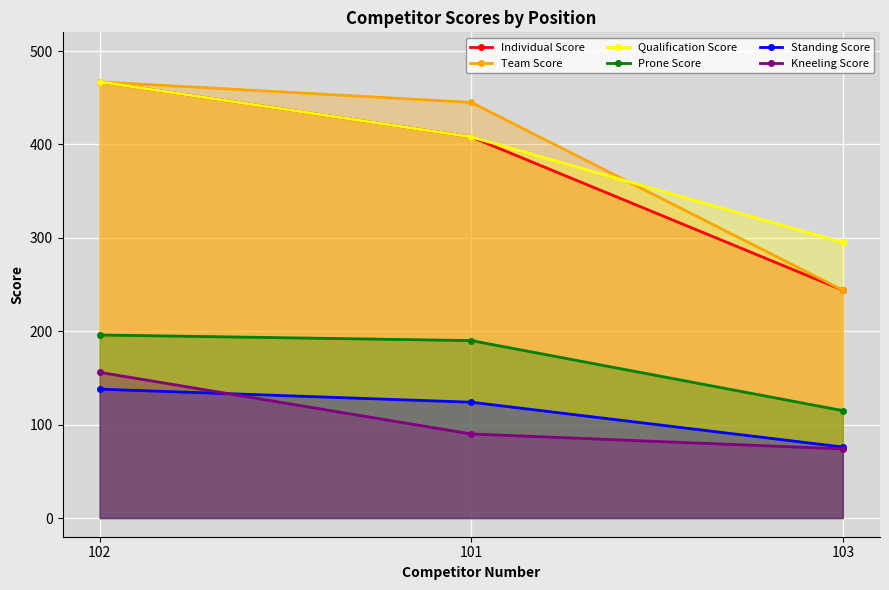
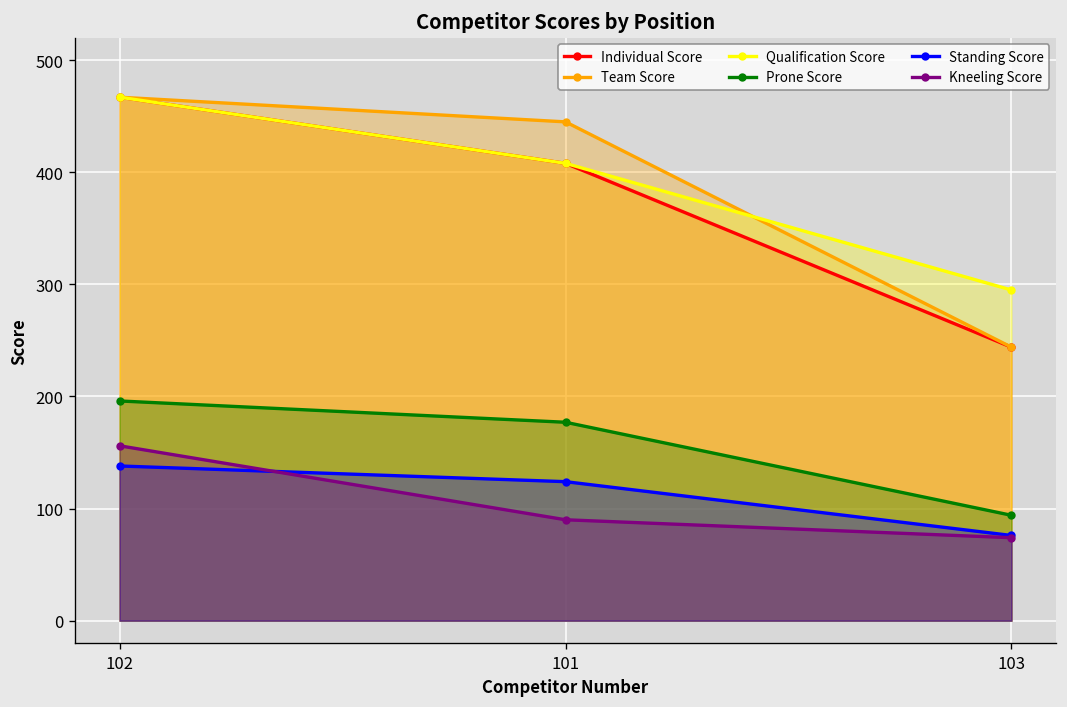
Prone Score, 101: 190 -> 180
Prone Score, 103: 120 -> 90
